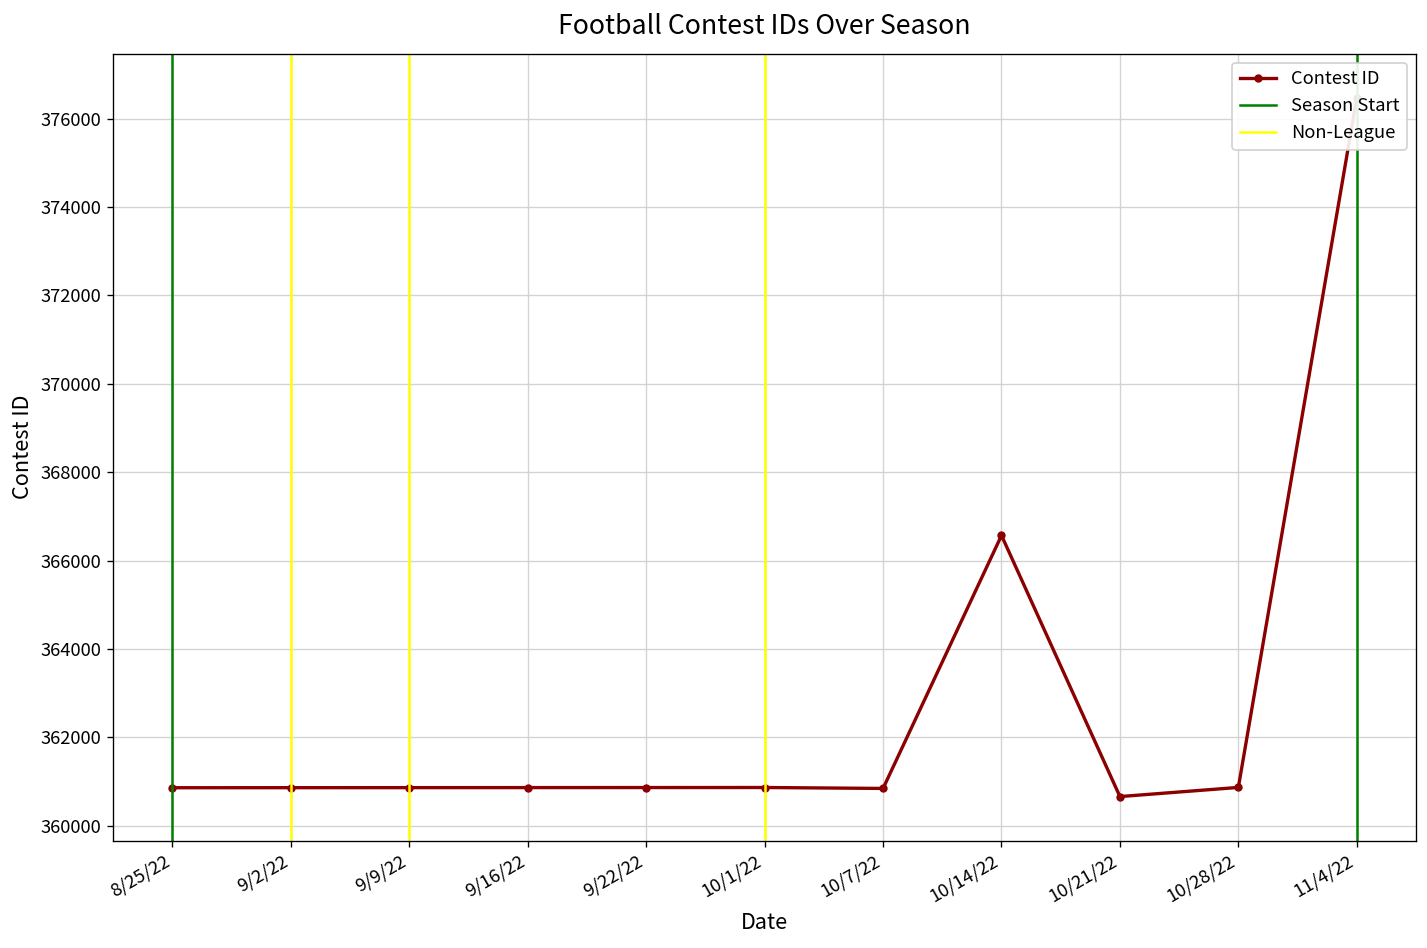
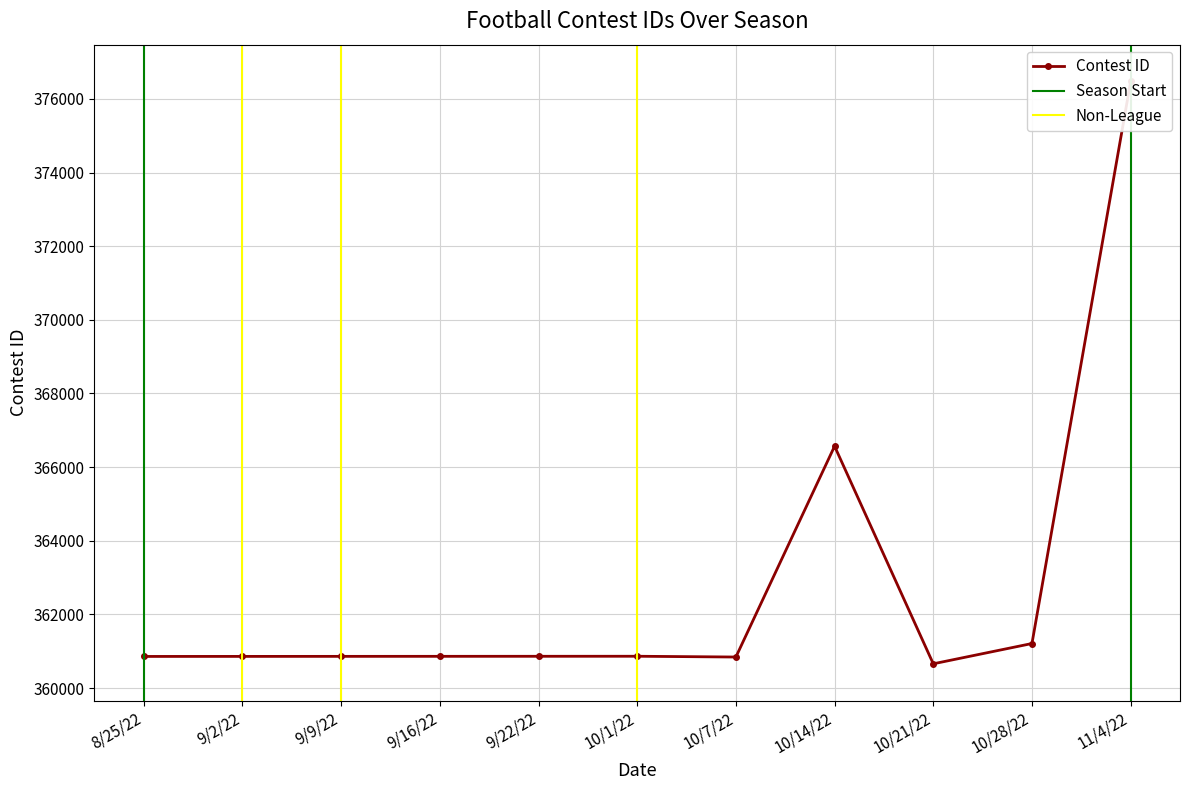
10/28/22: 360900 -> 361200
